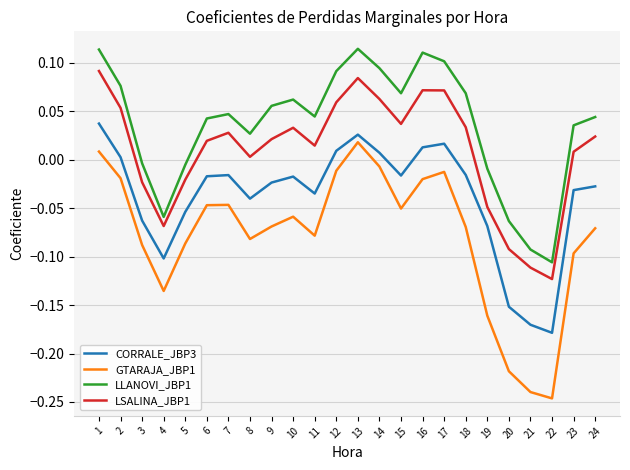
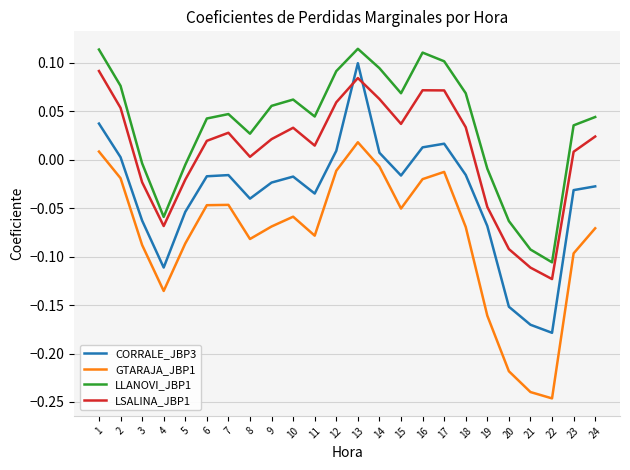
CORRALE_JBP3, 4: -0.10 -> -0.11
CORRALE_JBP3, 13: 0.03 -> 0.10
